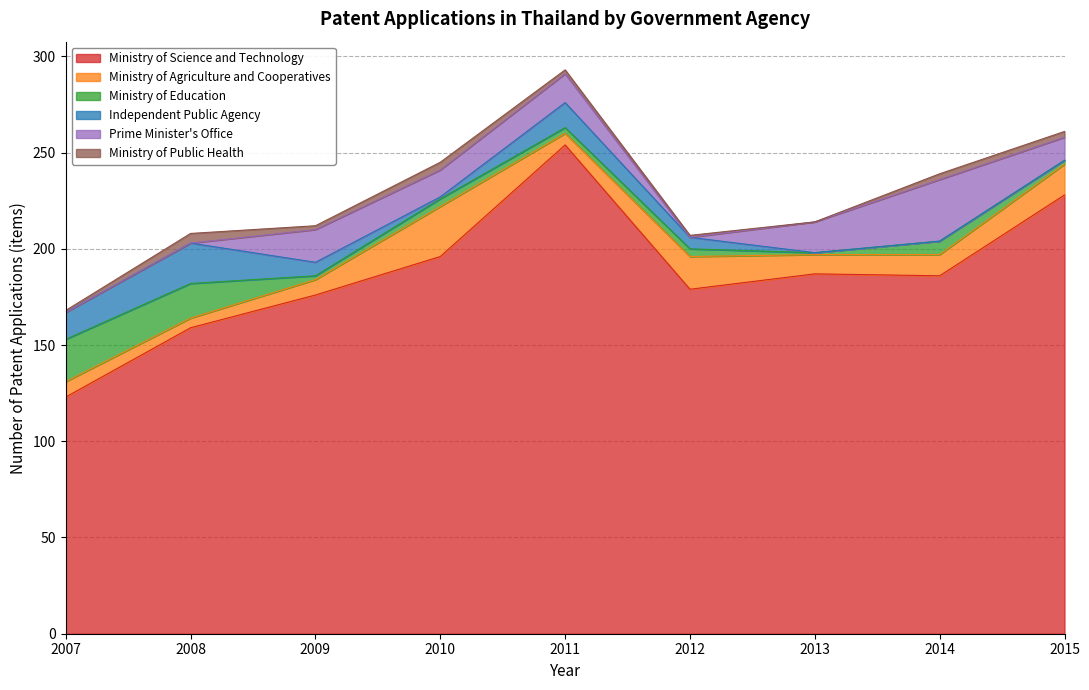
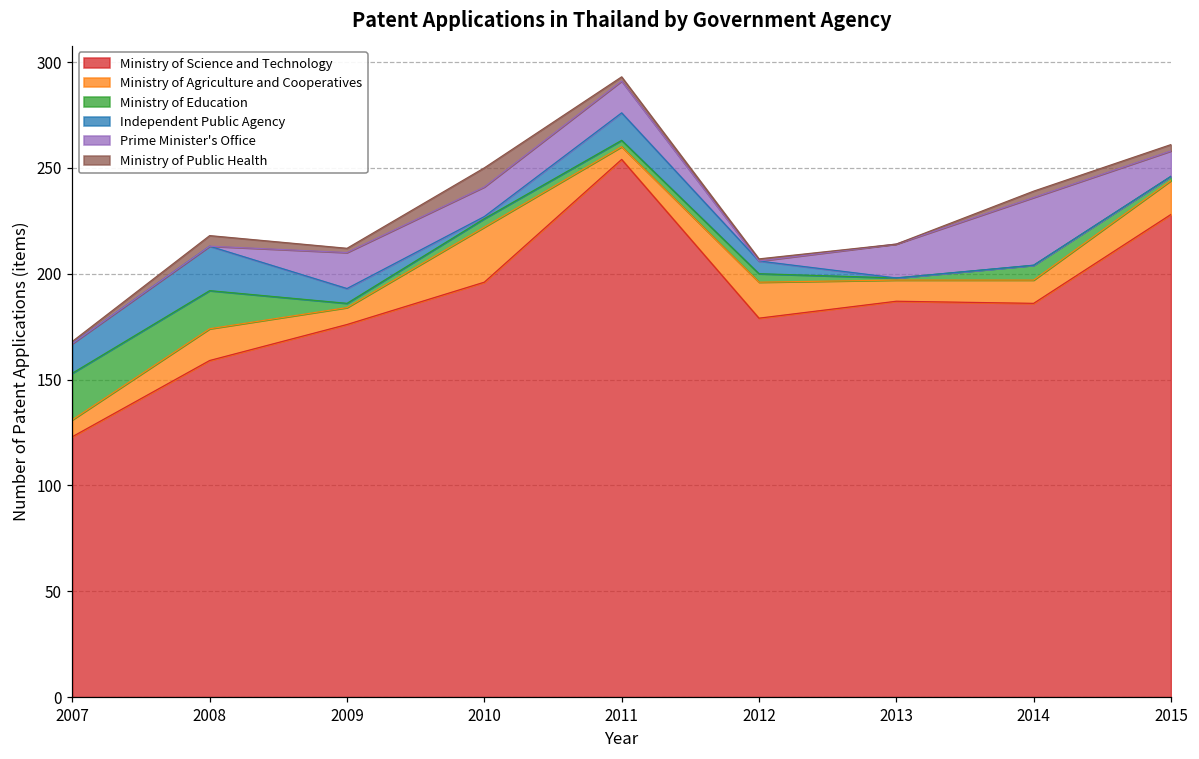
Ministry of Agriculture and Cooperatives, 2008: 5 -> 15
Ministry of Public Health, 2010: 4 -> 9
